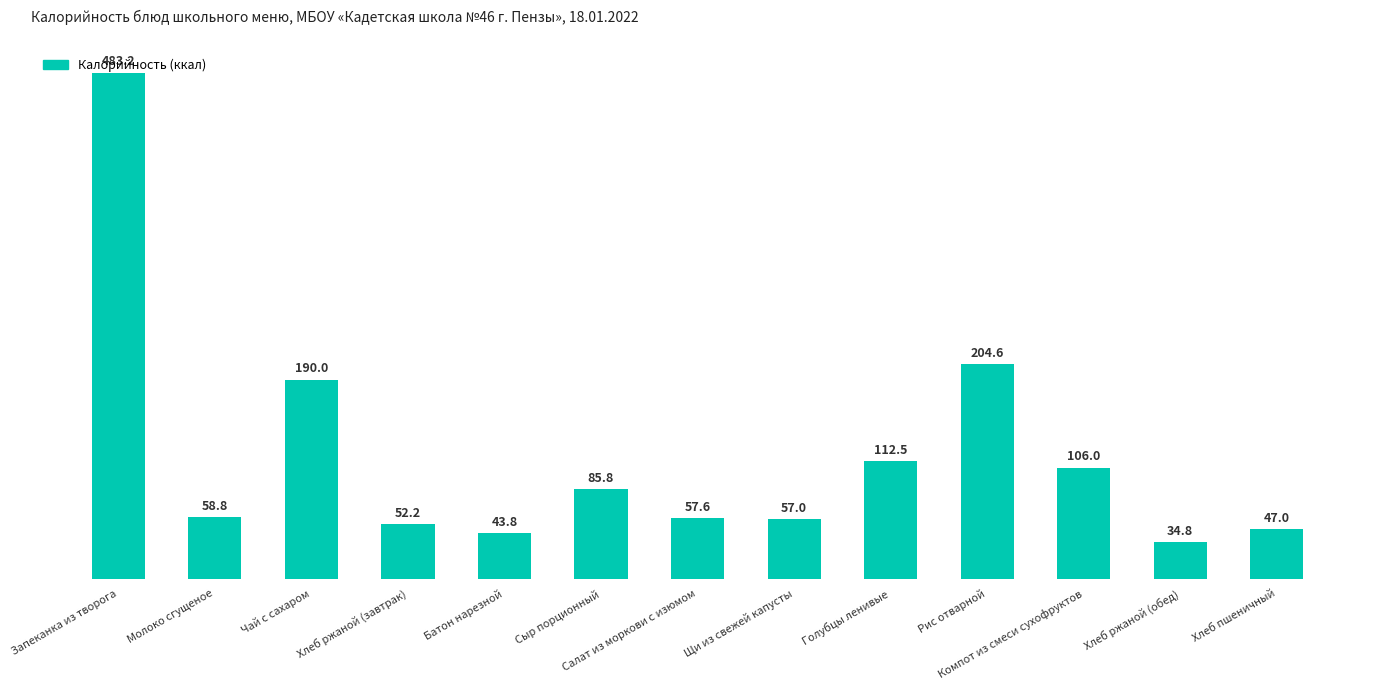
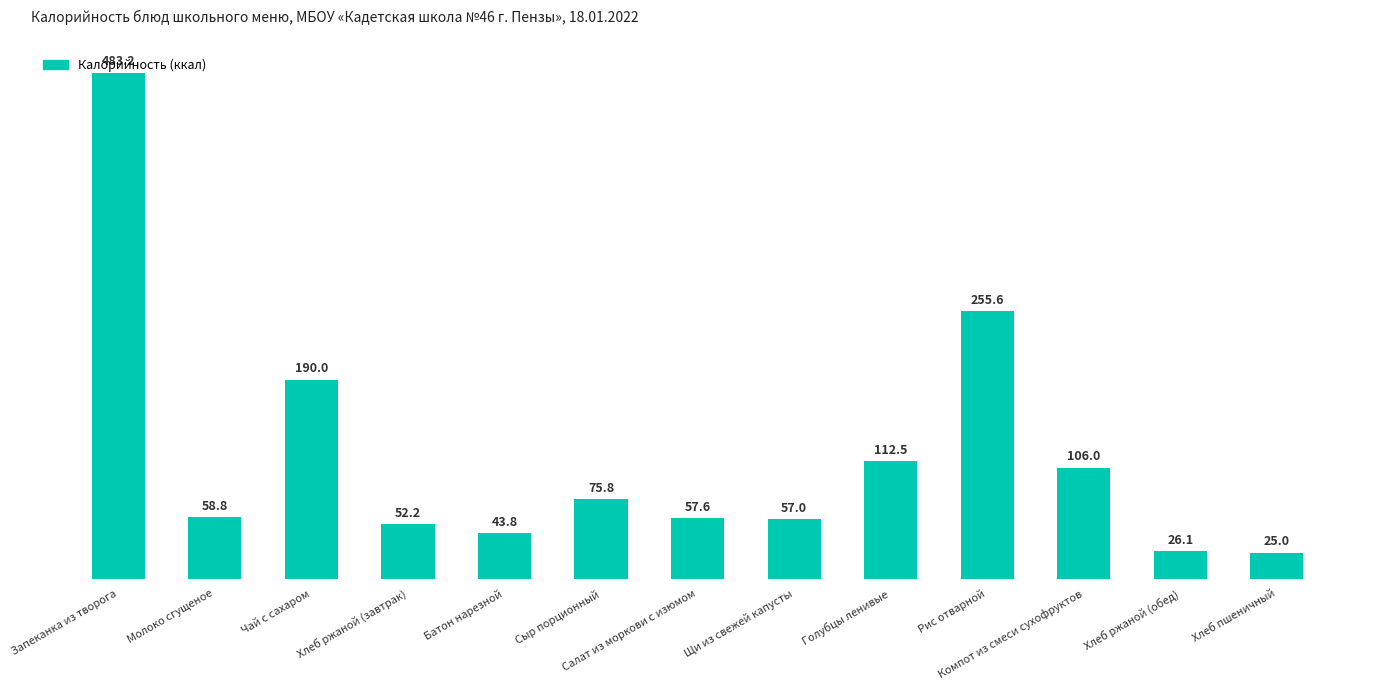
Сыр порционный: 85.8 -> 75.8
Рис отварной: 204.6 -> 255.6
Хлеб ржаной (обед): 34.8 -> 26.1
Хлеб пшеничный: 47.0 -> 25.0
